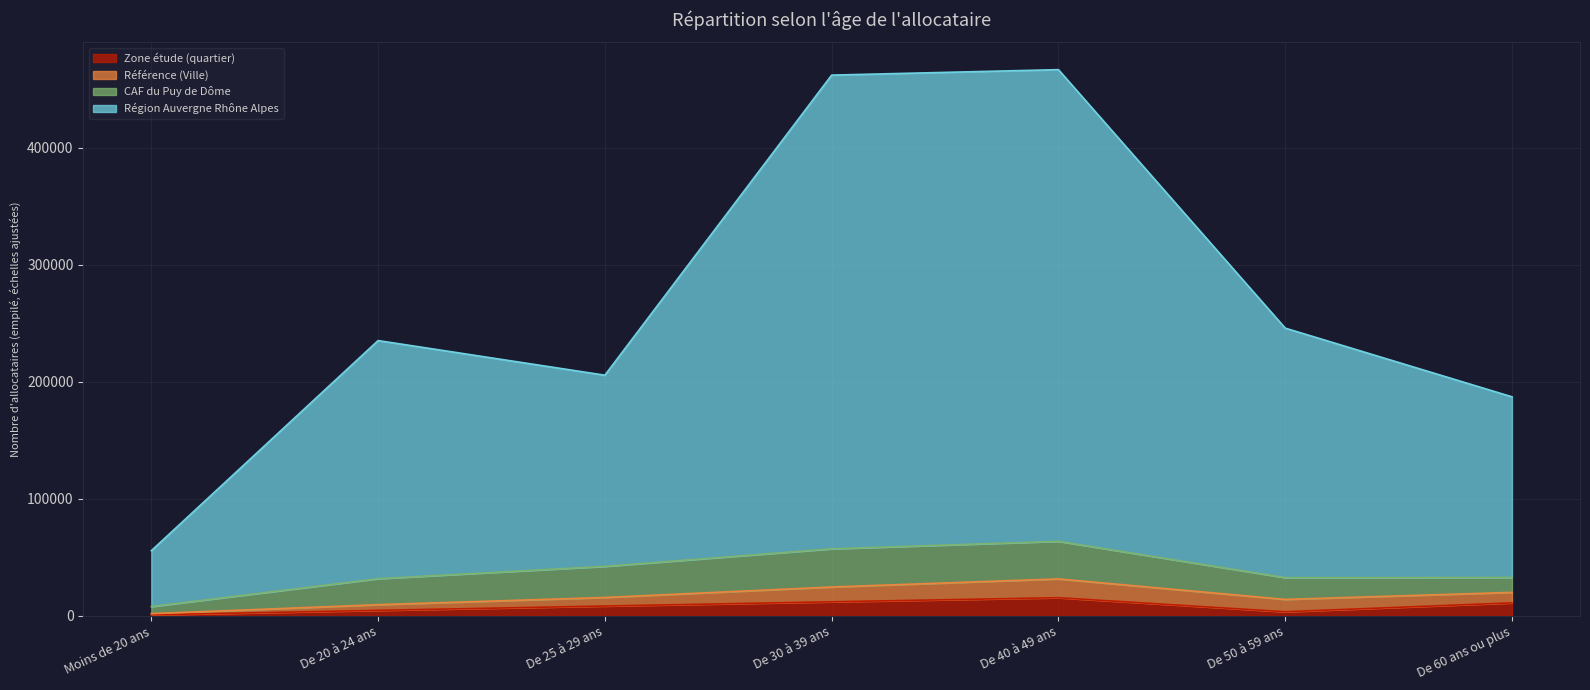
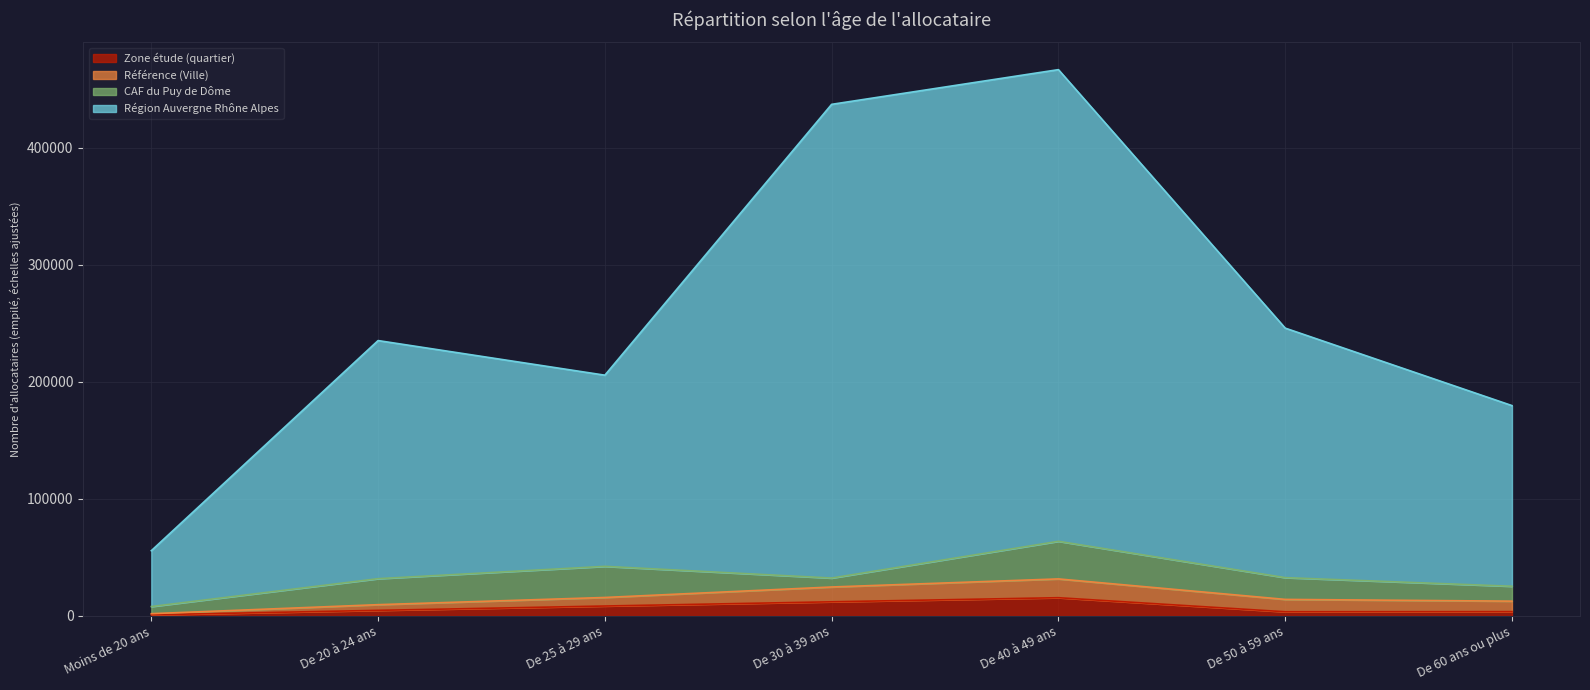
CAF du Puy de Dôme, De 30 à 39 ans: 33000 -> 8000
Zone étude (quartier), De 60 ans ou plus: 11000 -> 4000
